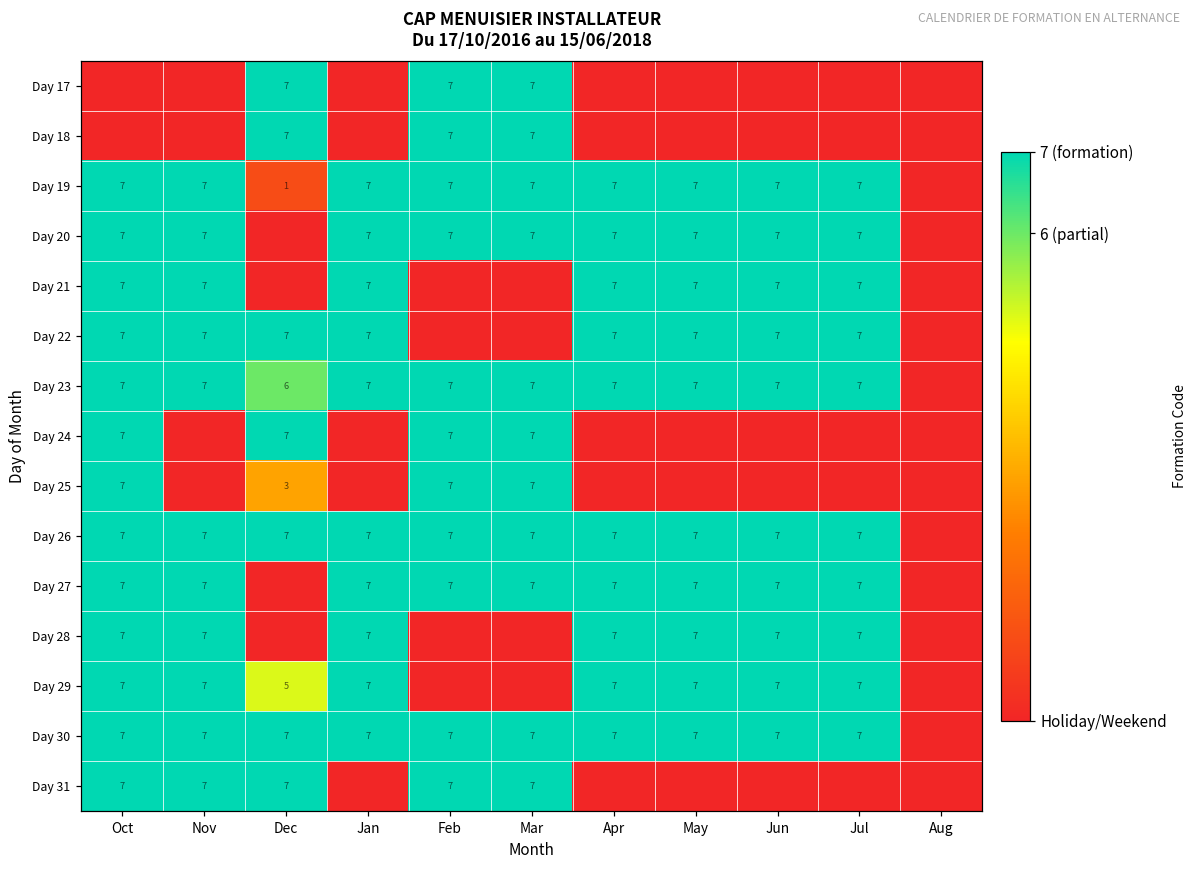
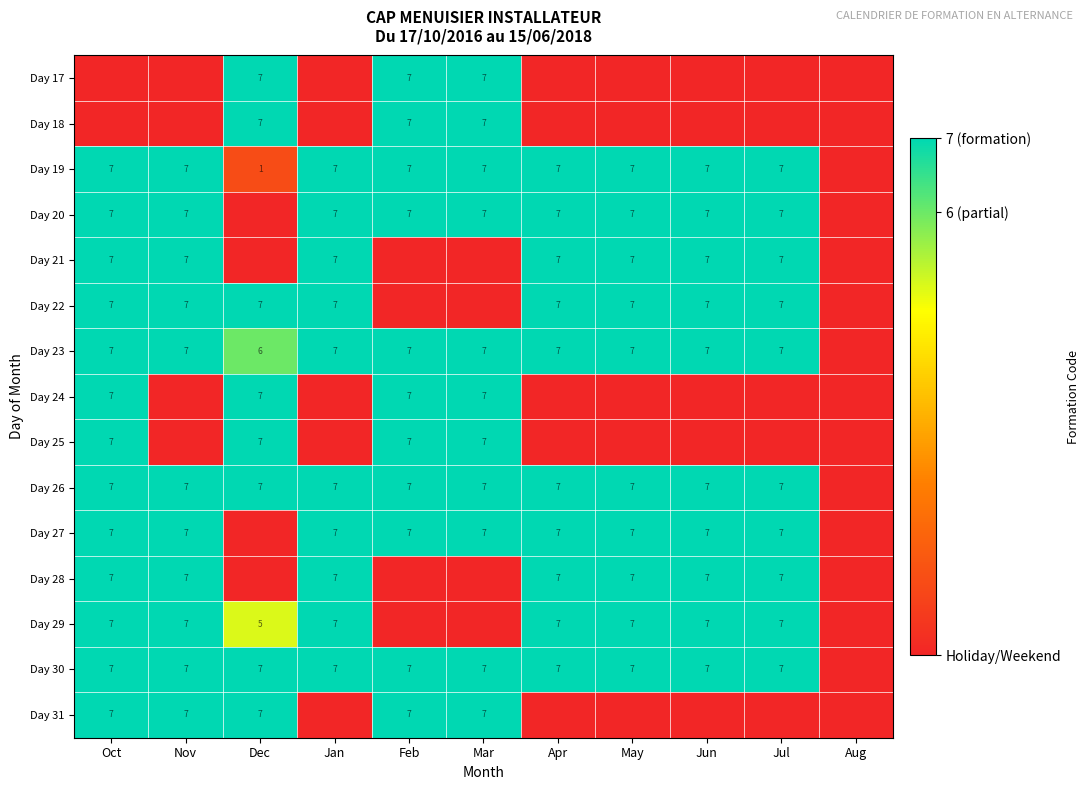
Day 25, Dec: 3 -> 7
